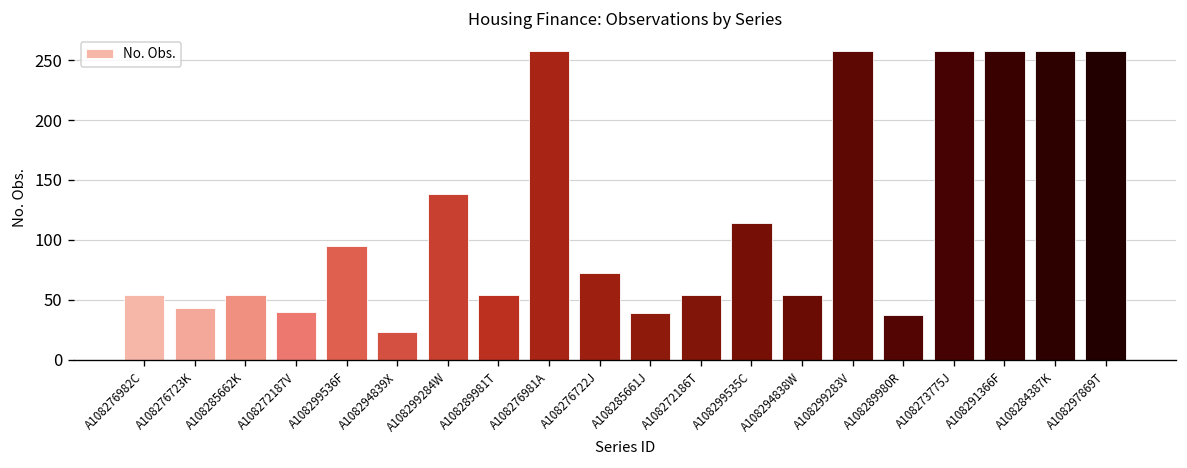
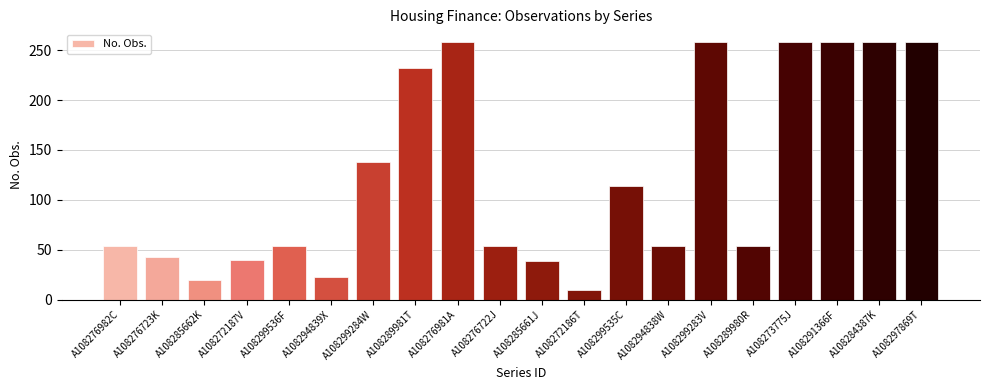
A108285662K: 50 -> 20
A108299536F: 100 -> 50
A108289981T: 50 -> 230
A108276722J: 70 -> 50
A108272186T: 50 -> 10
A108289980R: 40 -> 50
